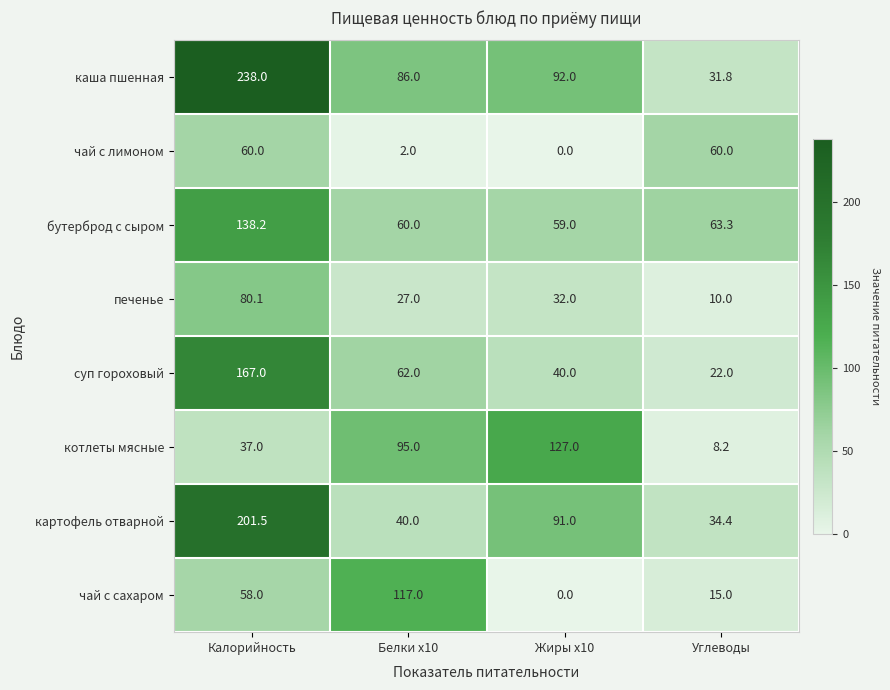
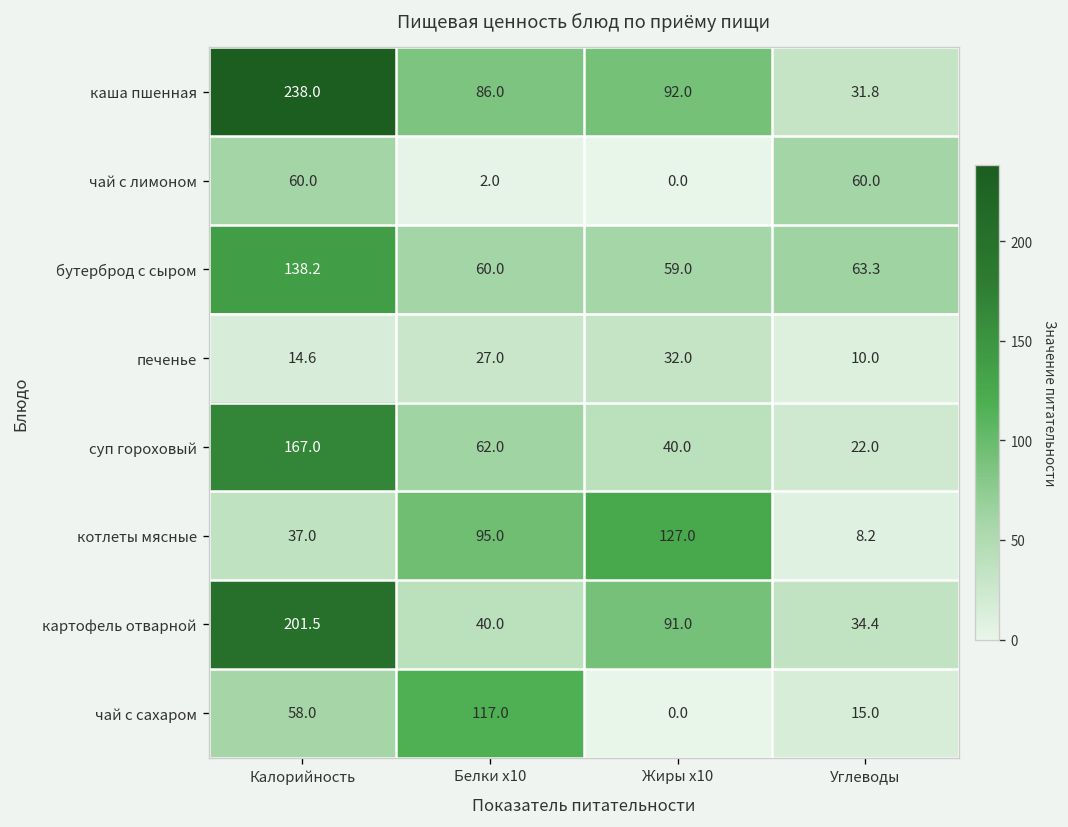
печенье, Калорийность: 80.1 -> 14.6
